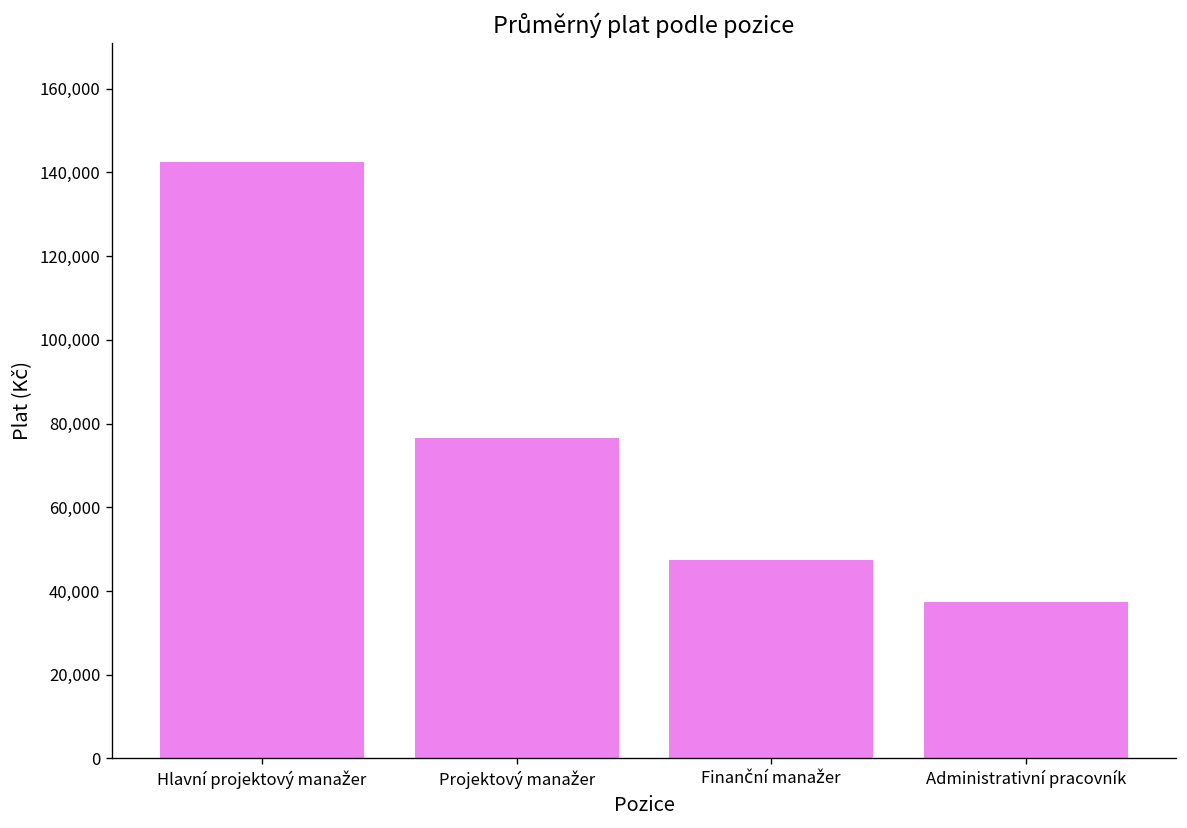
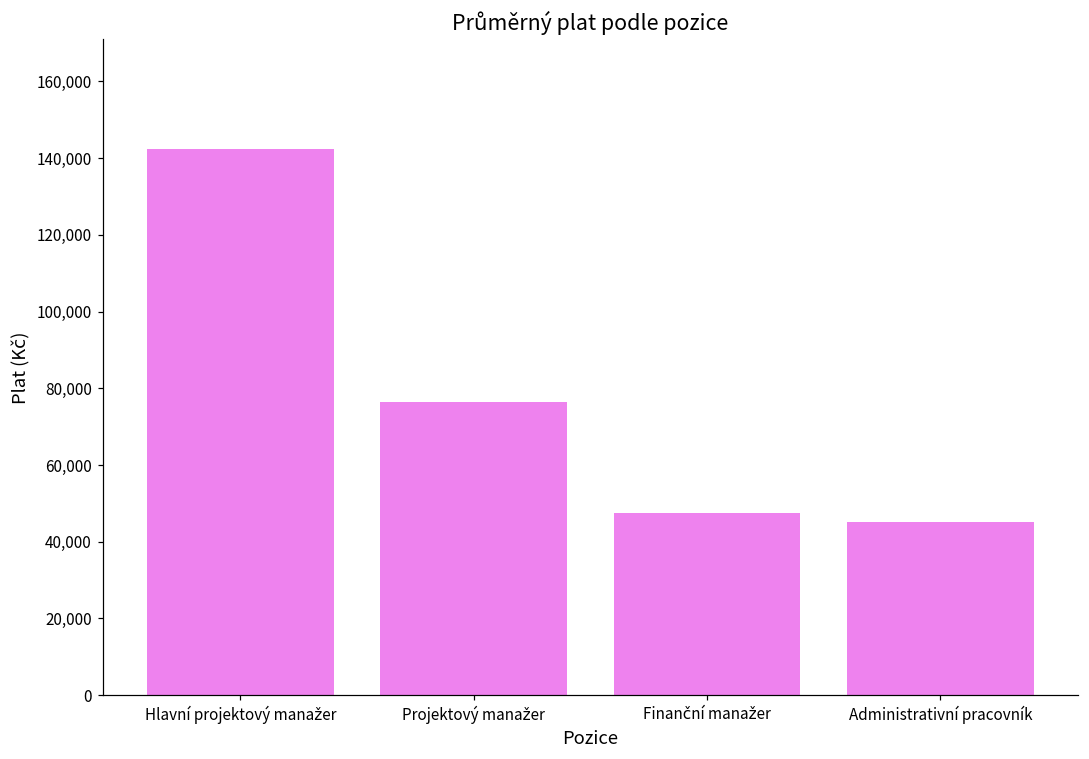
Administrativní pracovník: 37,000 -> 45,000
